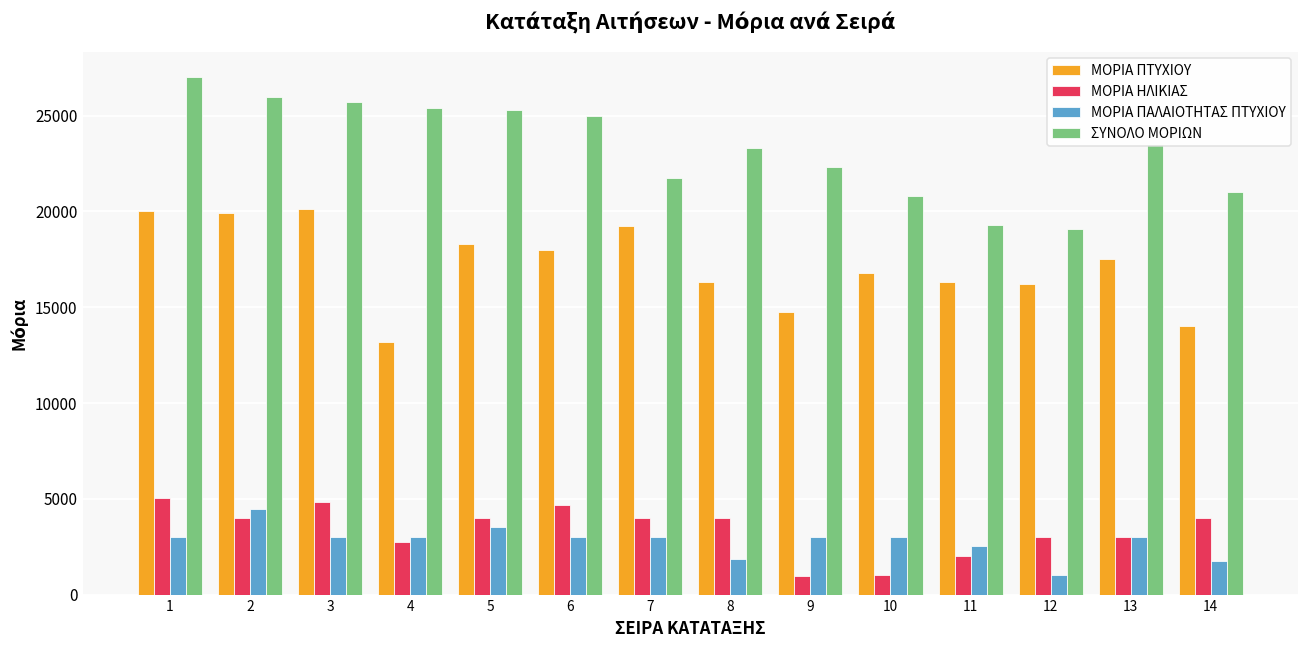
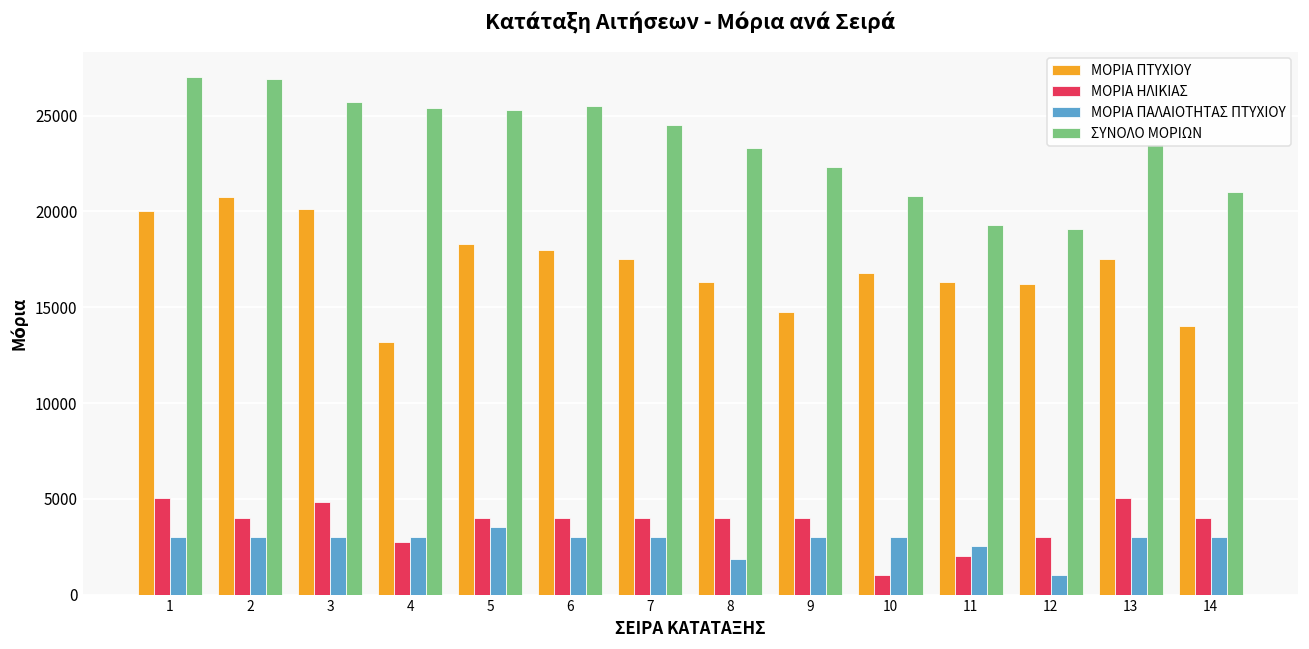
ΜΟΡΙΑ ΠΤΥΧΙΟΥ, 2: 19900 -> 20700
ΜΟΡΙΑ ΠΑΛΑΙΟΤΗΤΑΣ ΠΤΥΧΙΟΥ, 2: 4500 -> 3000
ΣΥΝΟΛΟ ΜΟΡΙΩΝ, 2: 26000 -> 26900
ΜΟΡΙΑ ΗΛΙΚΙΑΣ, 6: 4700 -> 4000
ΣΥΝΟΛΟ ΜΟΡΙΩΝ, 6: 25000 -> 25500
ΜΟΡΙΑ ΠΤΥΧΙΟΥ, 7: 19200 -> 17500
ΣΥΝΟΛΟ ΜΟΡΙΩΝ, 7: 21800 -> 24500
ΜΟΡΙΑ ΗΛΙΚΙΑΣ, 9: 1000 -> 4000
ΜΟΡΙΑ ΗΛΙΚΙΑΣ, 13: 3000 -> 5100
ΜΟΡΙΑ ΠΑΛΑΙΟΤΗΤΑΣ ΠΤΥΧΙΟΥ, 14: 1800 -> 3000
